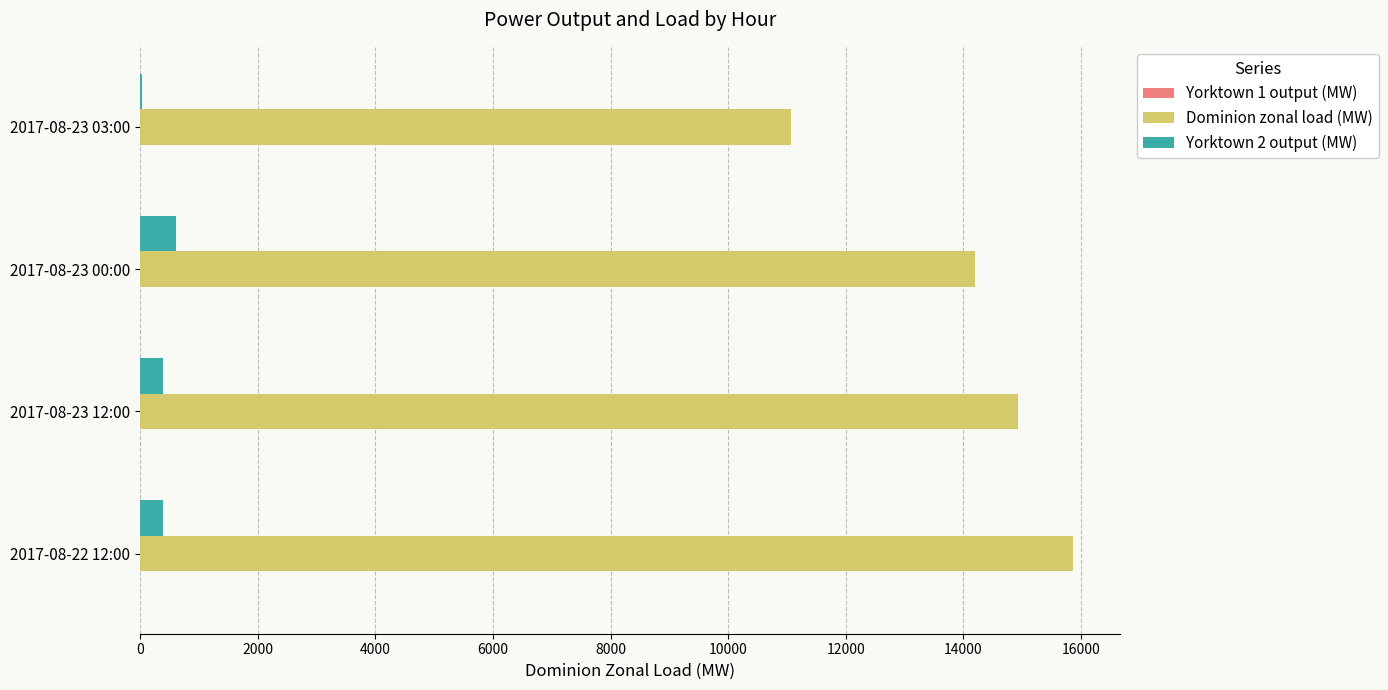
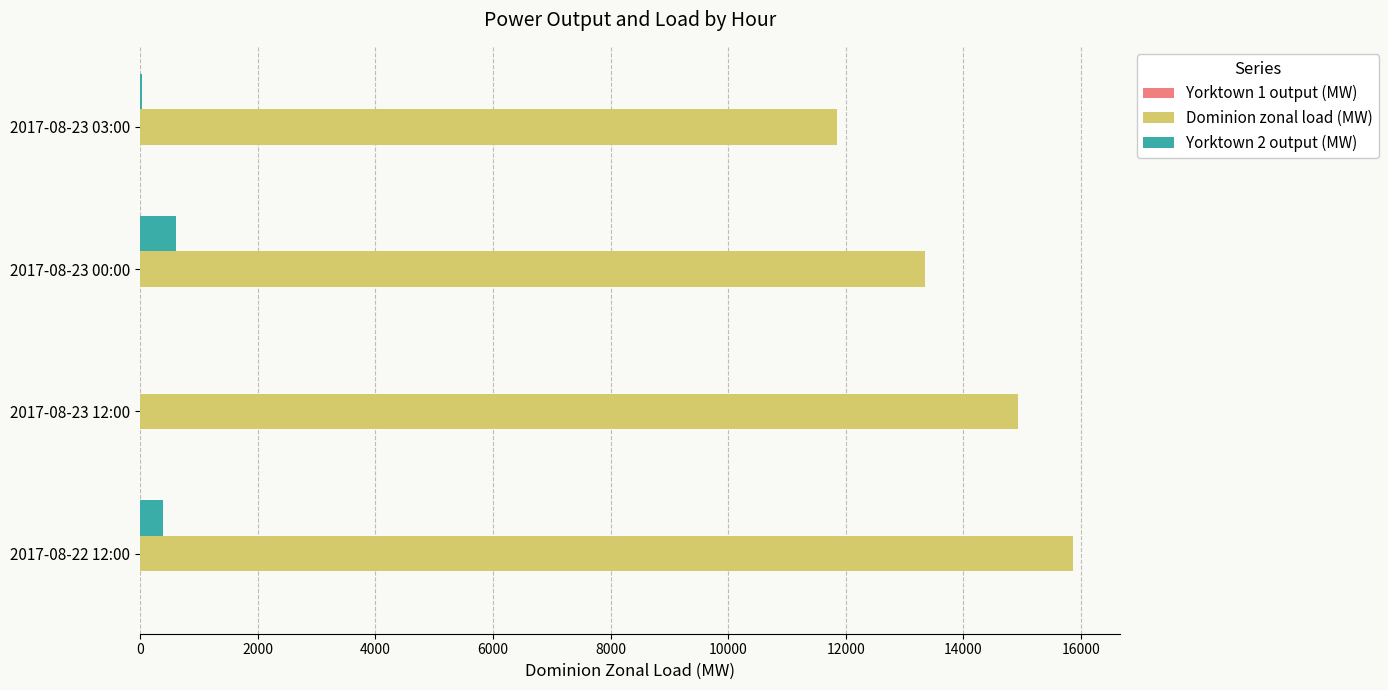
Dominion zonal load (MW), 2017-08-23 03:00: 11100 -> 11900
Dominion zonal load (MW), 2017-08-23 00:00: 14200 -> 13400
Yorktown 2 output (MW), 2017-08-23 12:00: 400 -> 0
